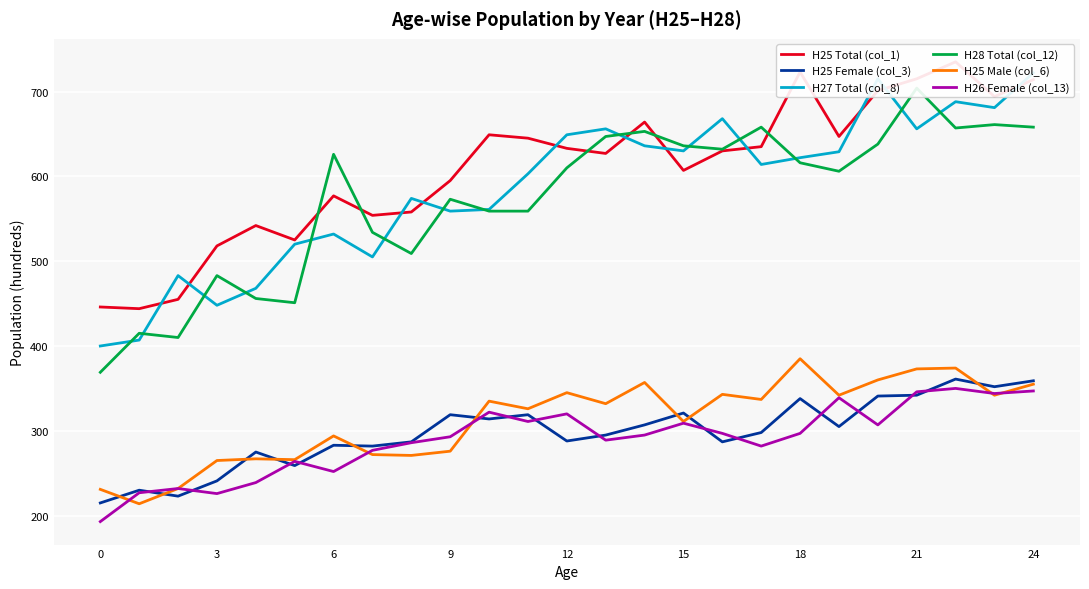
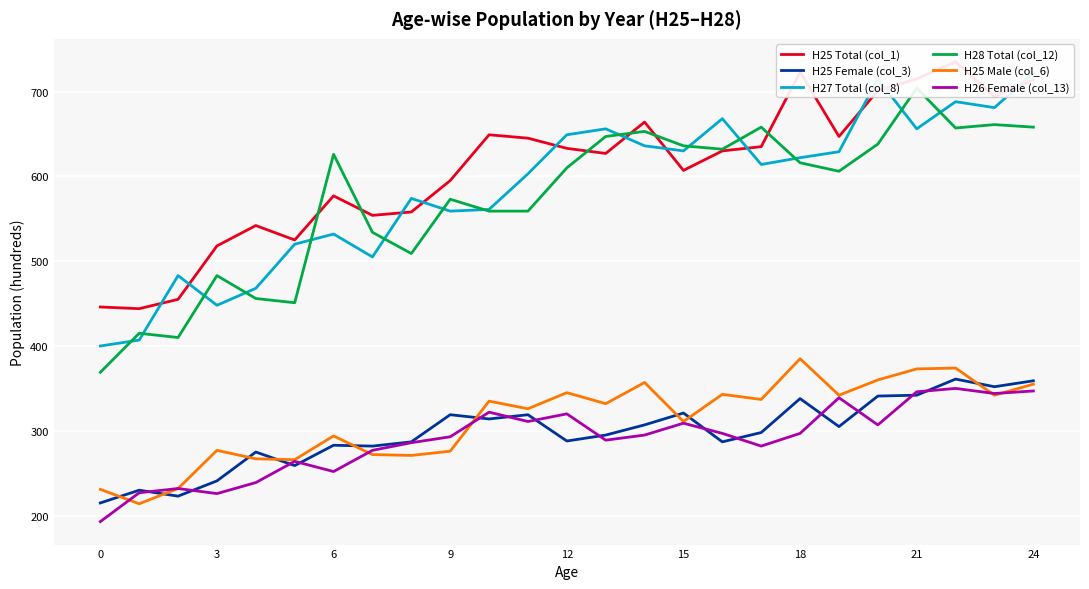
H25 Male (col_6), 3: 270 -> 280
